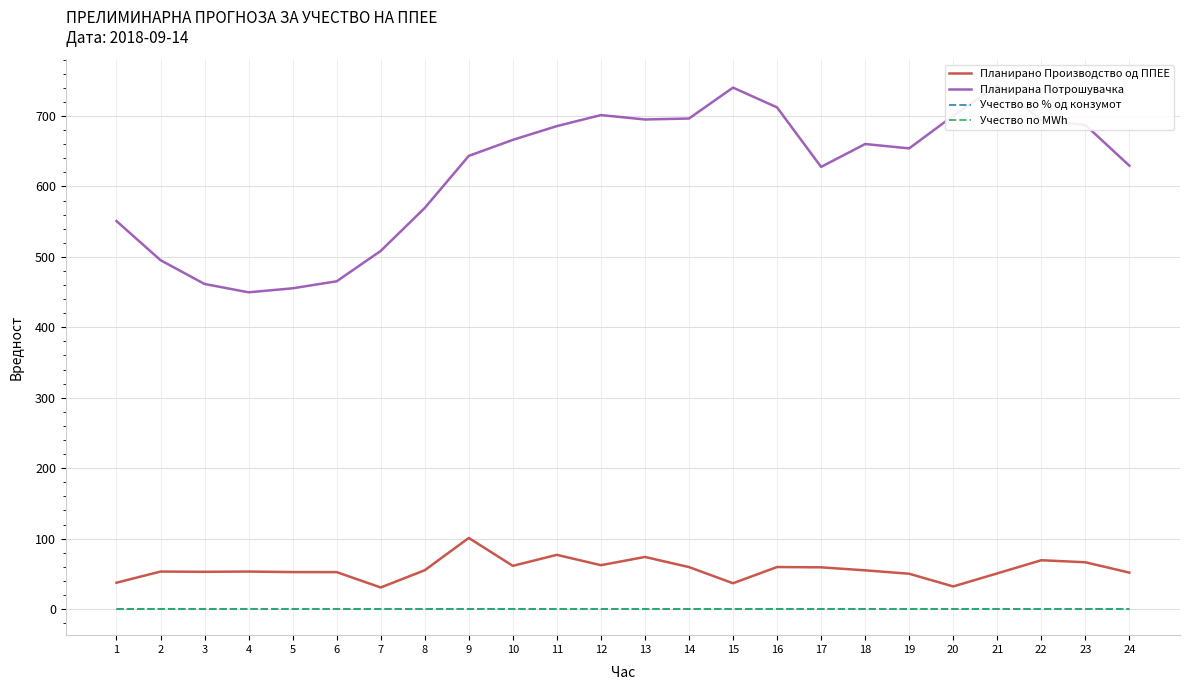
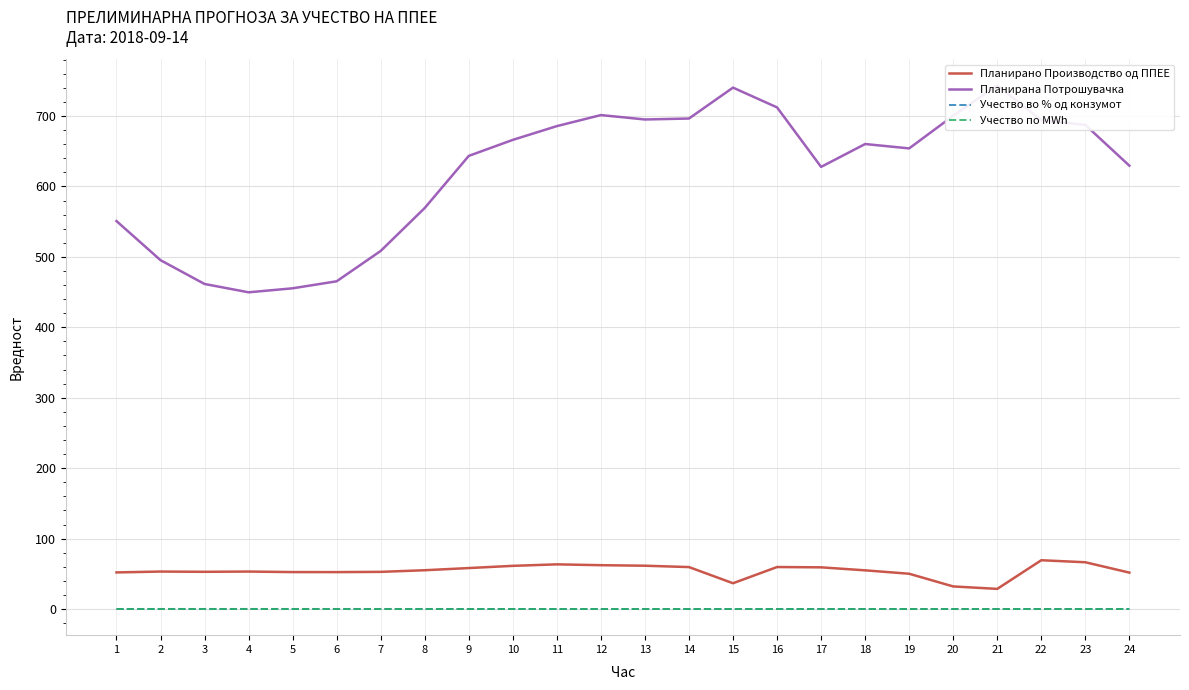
Планирано Производство од ППЕЕ, 1: 40 -> 50
Планирано Производство од ППЕЕ, 7: 30 -> 50
Планирано Производство од ППЕЕ, 9: 100 -> 60
Планирано Производство од ППЕЕ, 11: 80 -> 60
Планирано Производство од ППЕЕ, 13: 70 -> 60
Планирано Производство од ППЕЕ, 21: 50 -> 30
